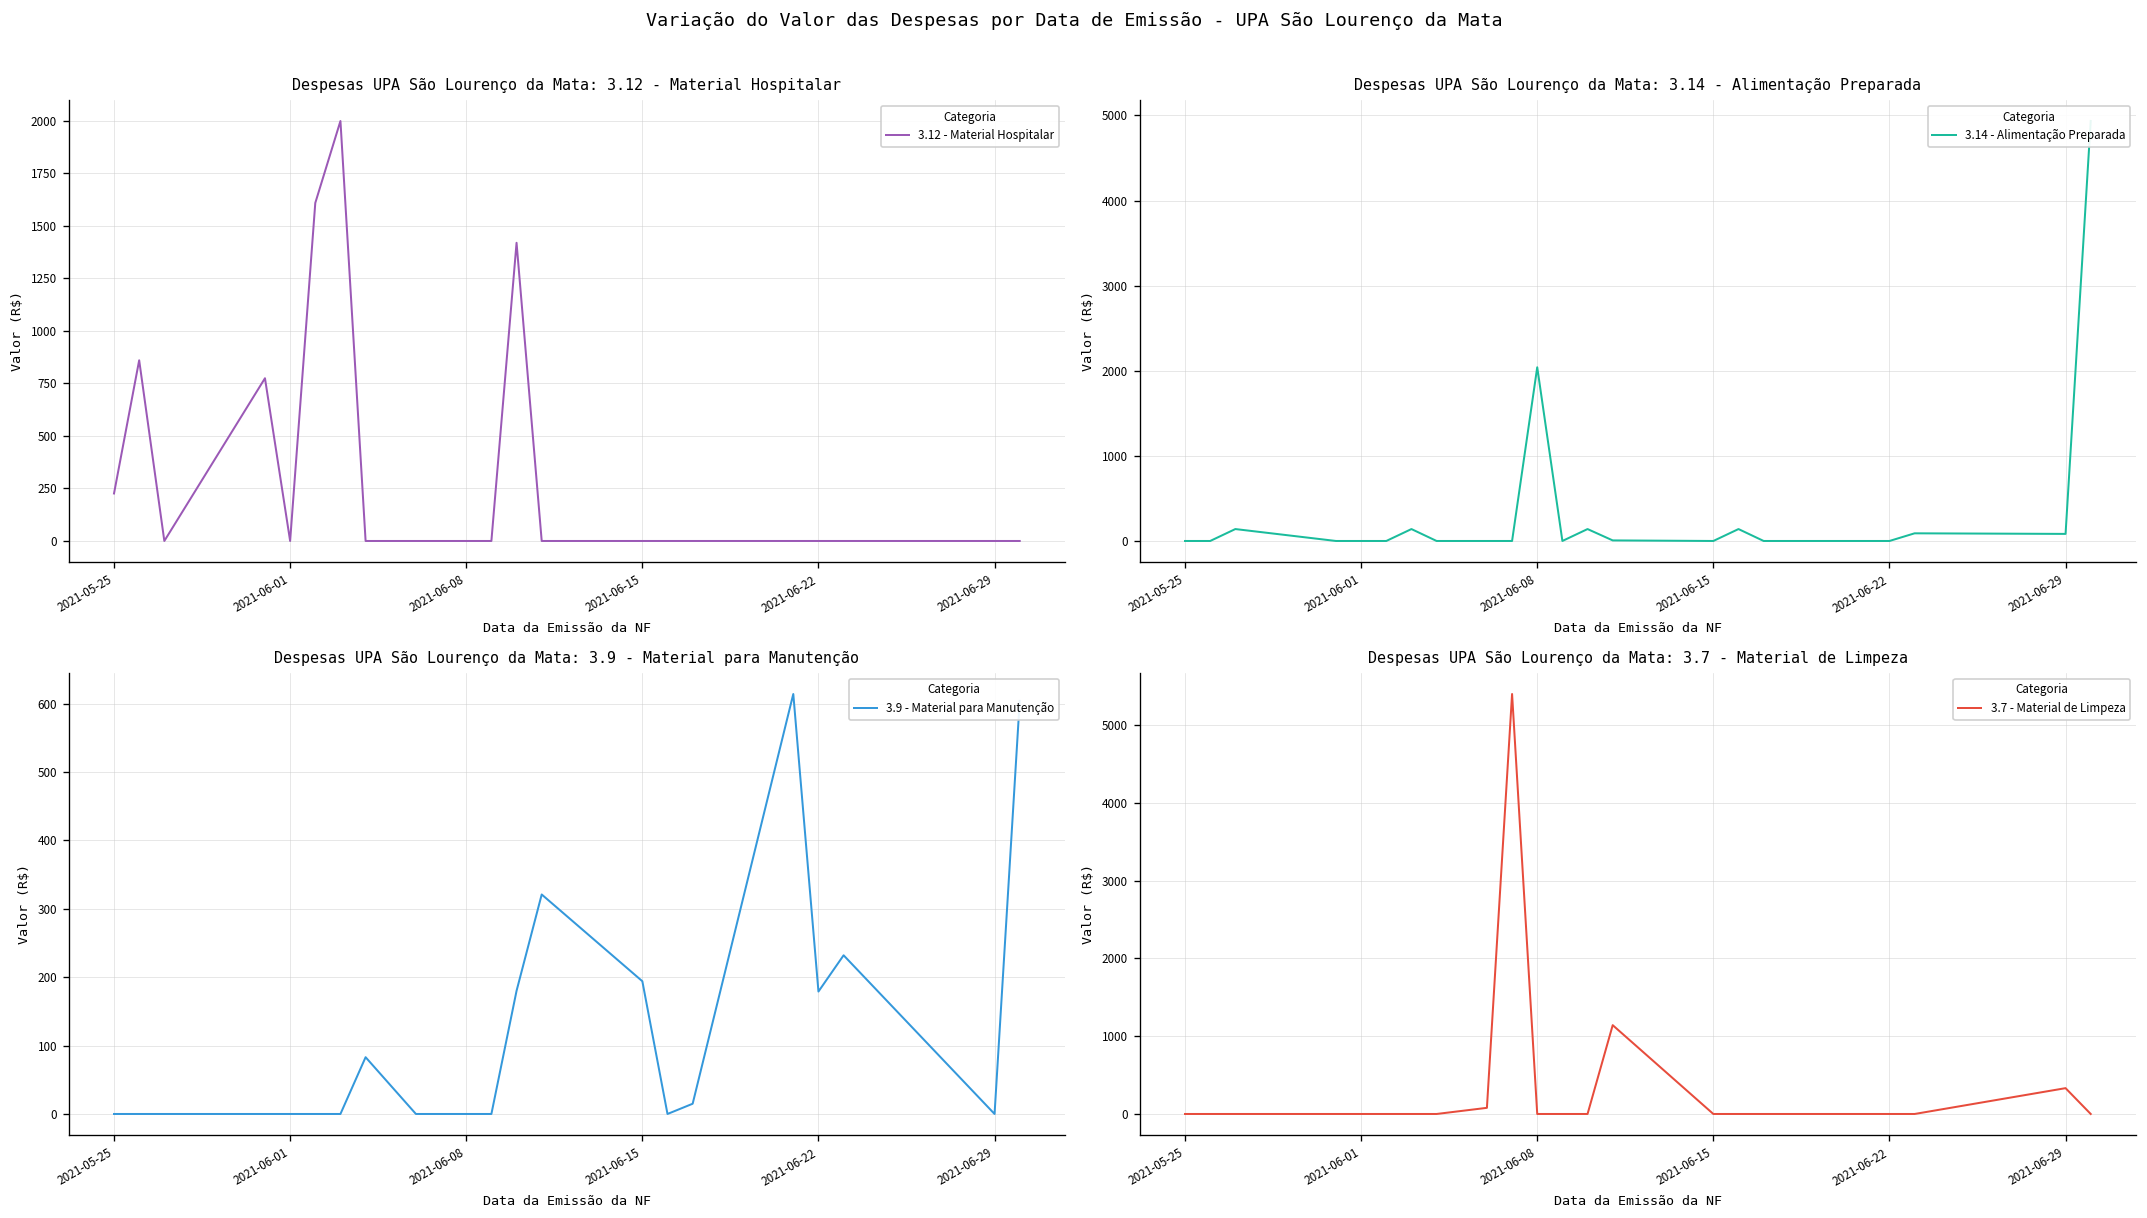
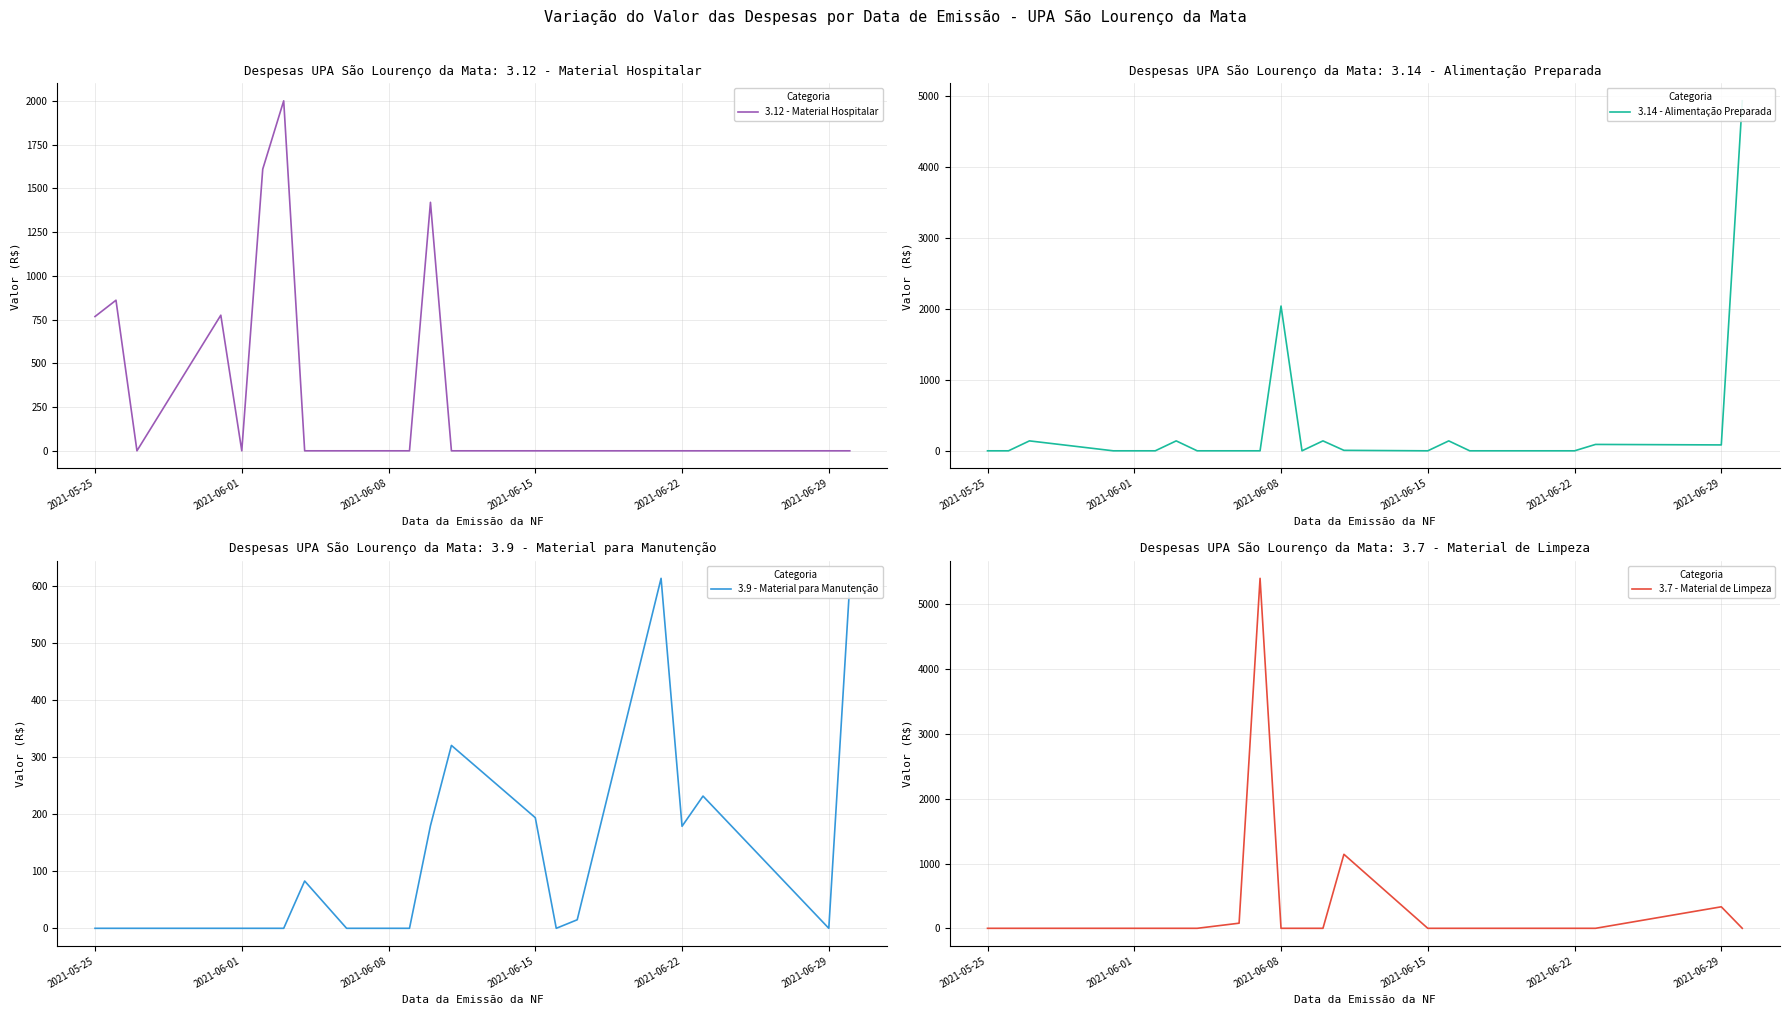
Despesas UPA São Lourenço da Mata: 3.12 - Material Hospitalar, 2021-05-25: 230 -> 770
